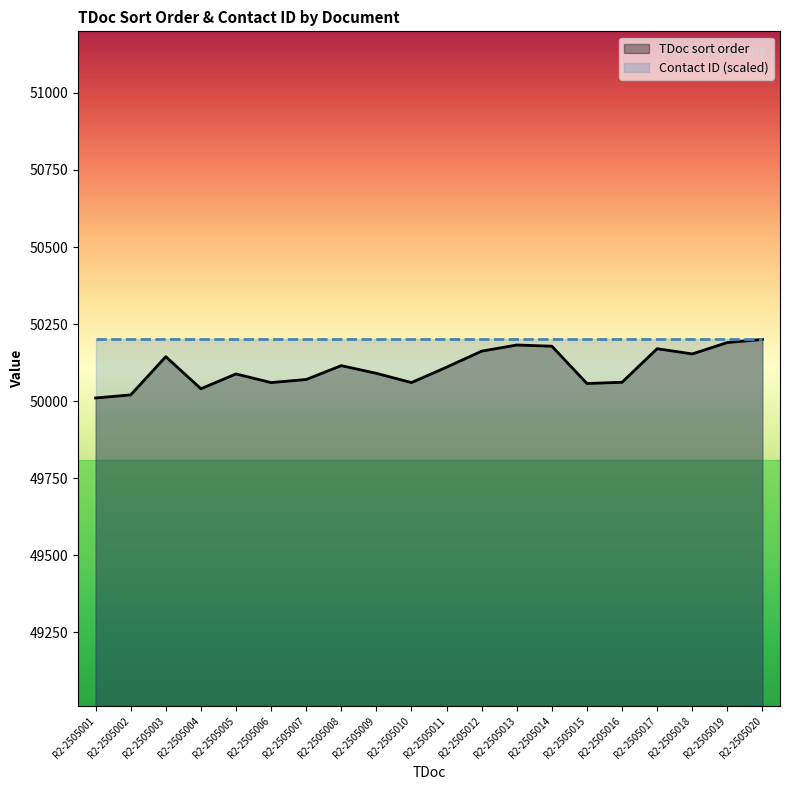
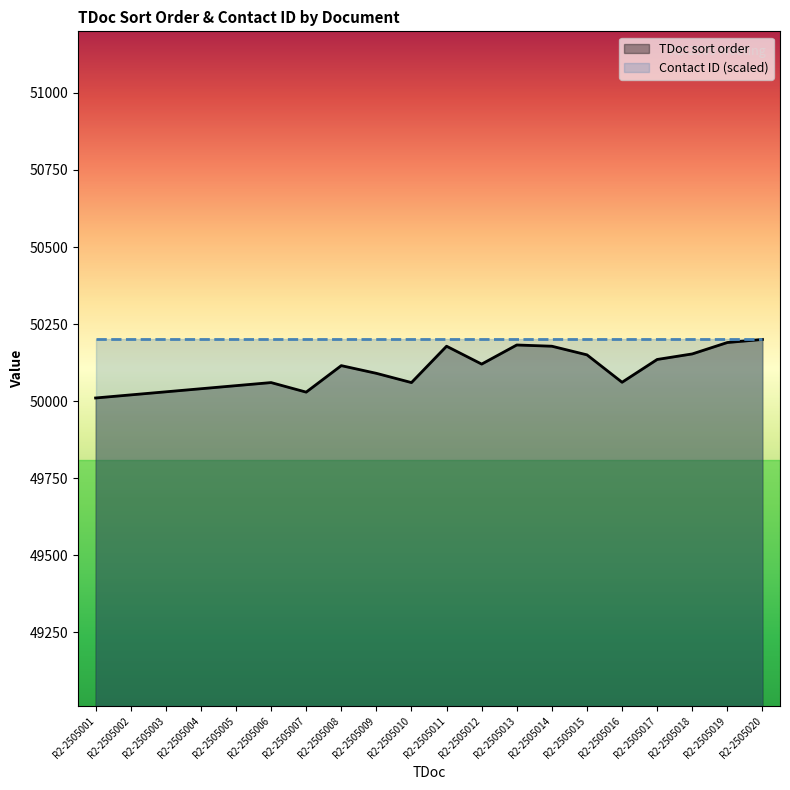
TDoc sort order, R2-2505003: 50140 -> 50030
TDoc sort order, R2-2505005: 50090 -> 50050
TDoc sort order, R2-2505007: 50070 -> 50030
TDoc sort order, R2-2505011: 50110 -> 50180
TDoc sort order, R2-2505012: 50160 -> 50120
TDoc sort order, R2-2505015: 50060 -> 50150
TDoc sort order, R2-2505017: 50170 -> 50140
